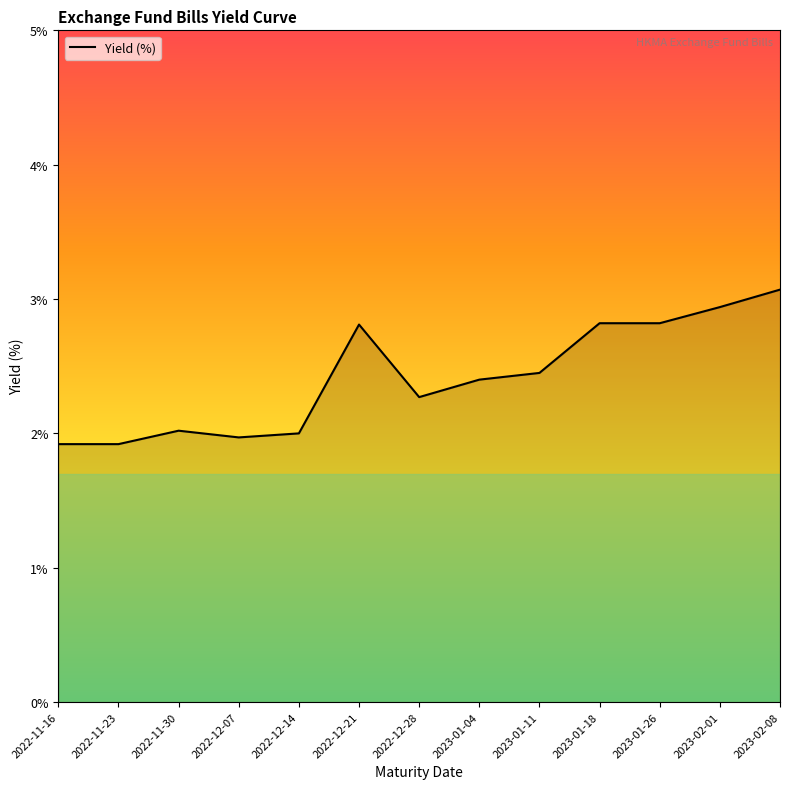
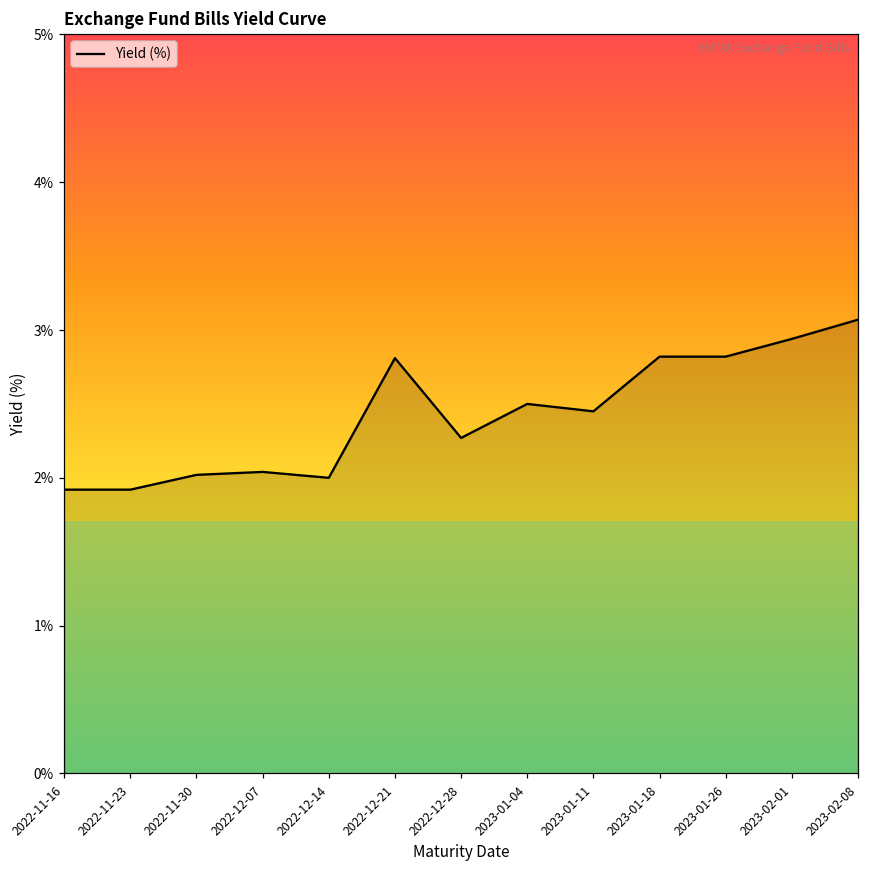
2022-12-07: 1.97% -> 2.04%
2023-01-04: 2.4% -> 2.5%
